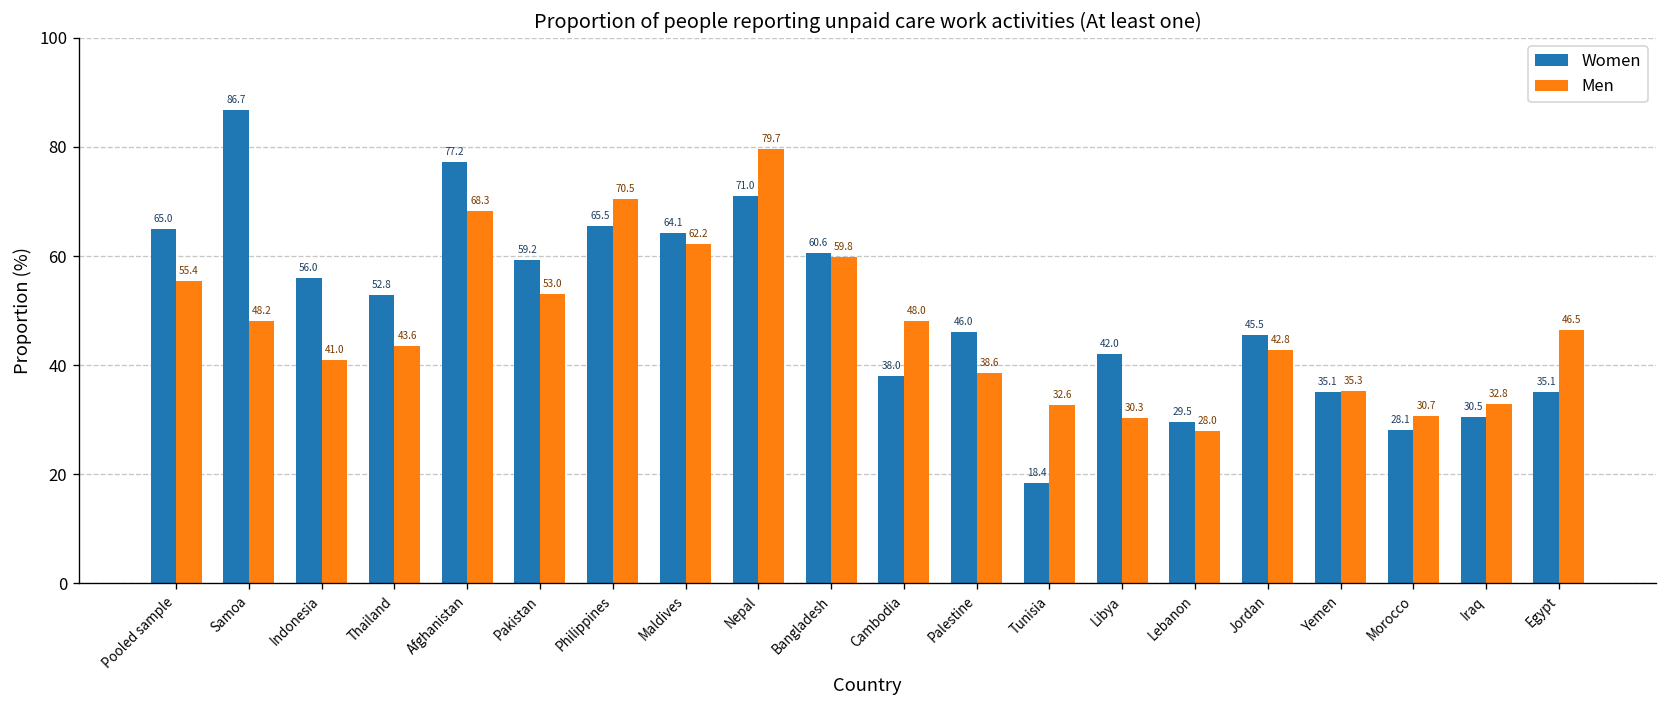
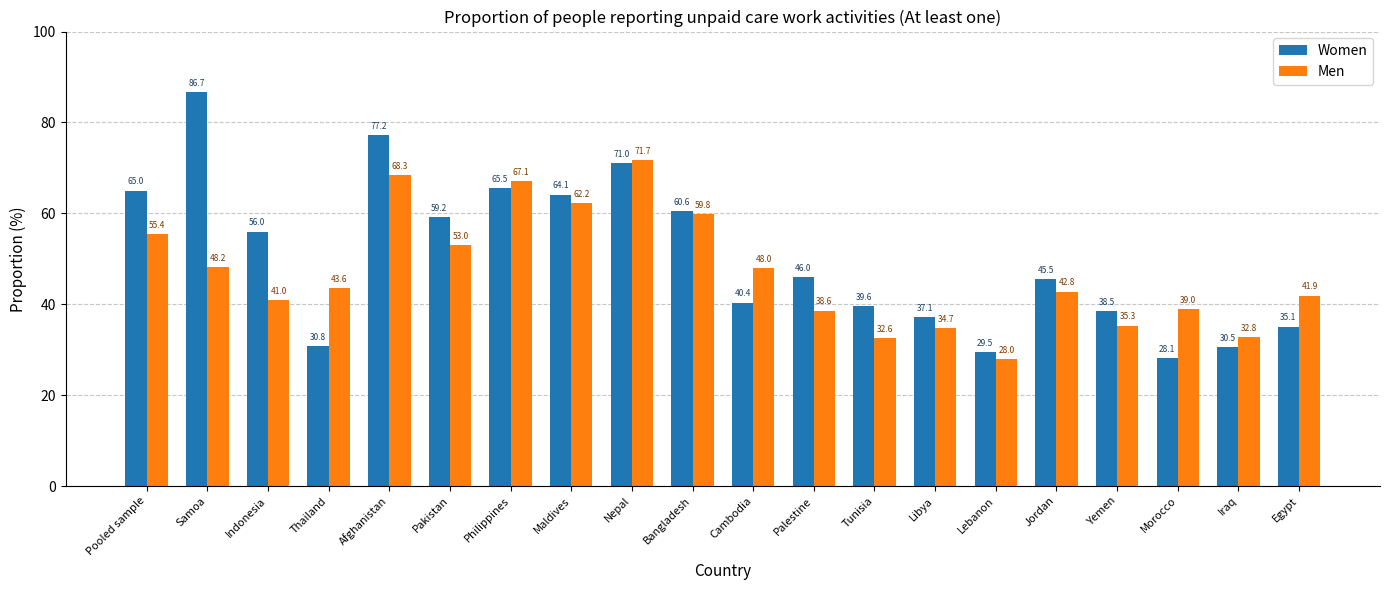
Women, Thailand: 52.8 -> 30.8
Men, Philippines: 70.5 -> 67.1
Men, Nepal: 79.7 -> 71.7
Women, Cambodia: 38.0 -> 40.4
Women, Tunisia: 18.4 -> 39.6
Women, Libya: 42.0 -> 37.1
Men, Libya: 30.3 -> 34.7
Women, Yemen: 35.1 -> 38.5
Men, Morocco: 30.7 -> 39.0
Men, Egypt: 46.5 -> 41.9
